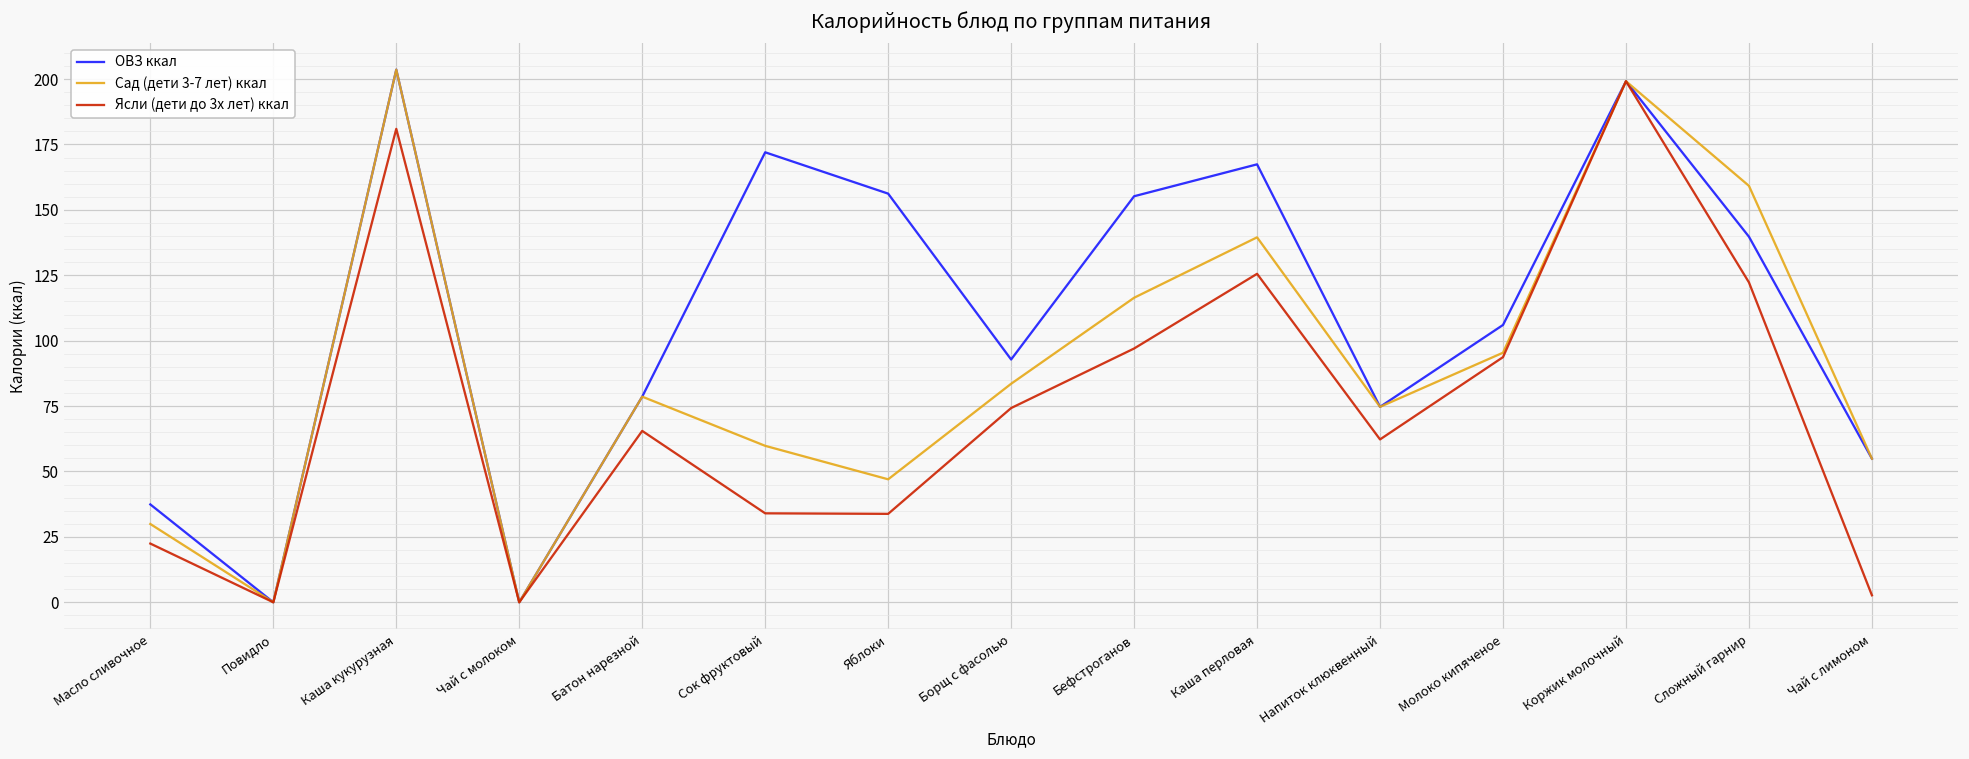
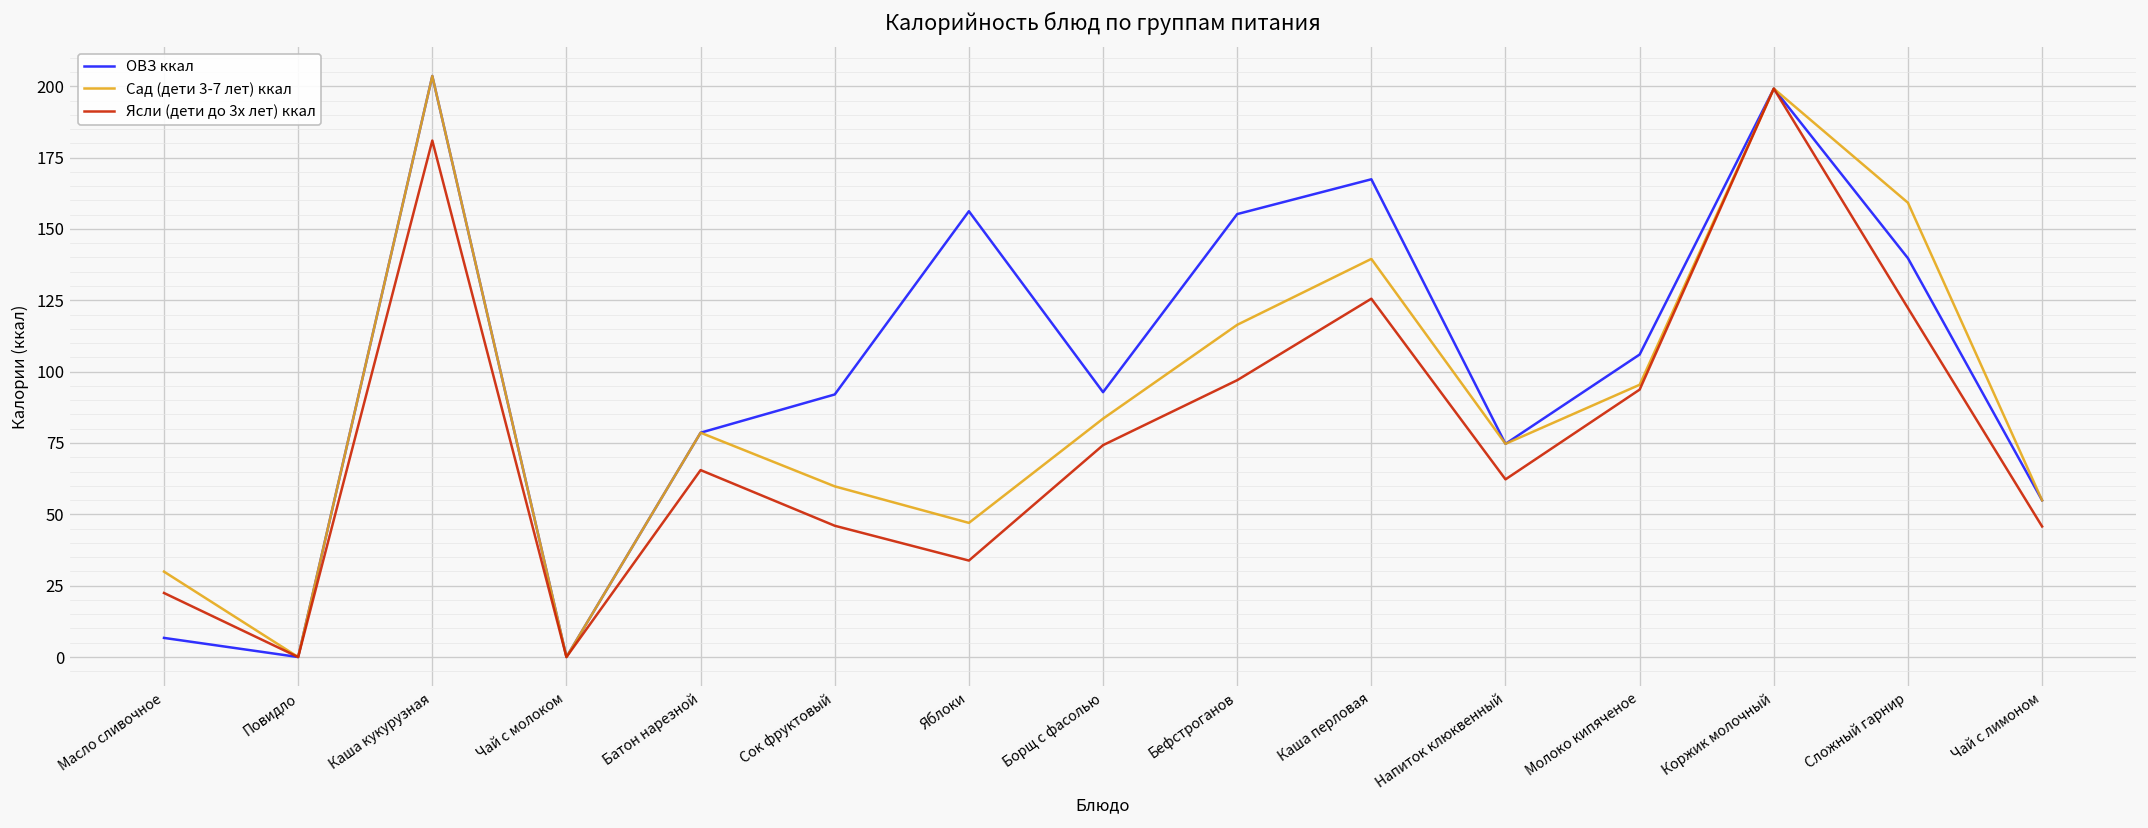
ОВЗ ккал, Масло сливочное: 37 -> 7
ОВЗ ккал, Сок фруктовый: 172 -> 92
Ясли (дети до 3х лет) ккал, Сок фруктовый: 34 -> 46
Ясли (дети до 3х лет) ккал, Чай с лимоном: 3 -> 46
